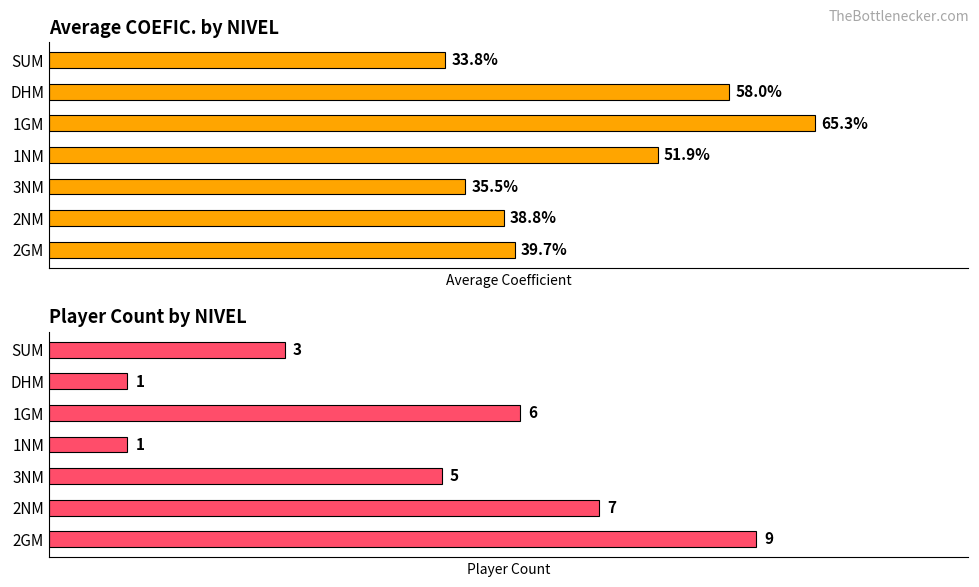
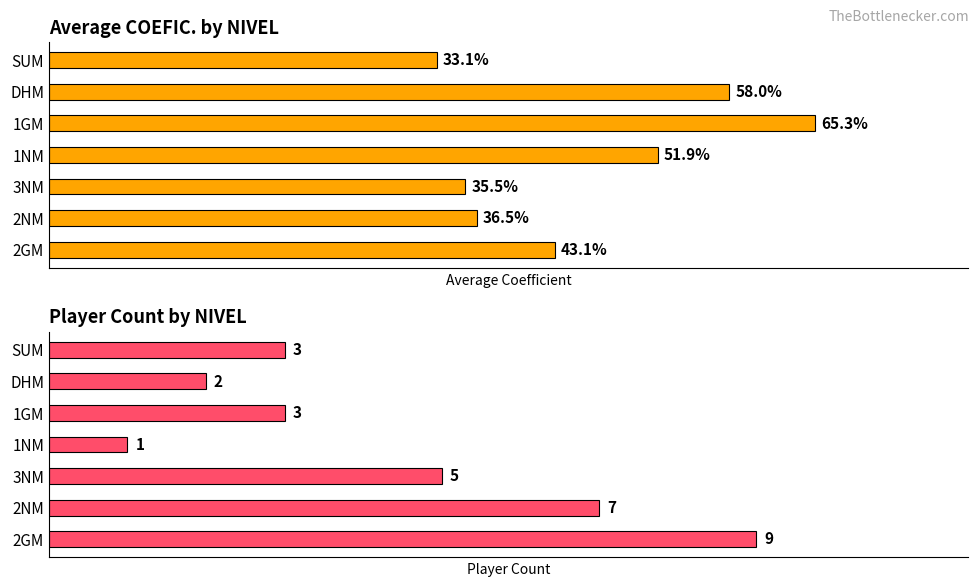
Average COEFIC. by NIVEL, SUM: 33.8% -> 33.1%
Average COEFIC. by NIVEL, 2NM: 38.8% -> 36.5%
Average COEFIC. by NIVEL, 2GM: 39.7% -> 43.1%
Player Count by NIVEL, DHM: 1 -> 2
Player Count by NIVEL, 1GM: 6 -> 3
